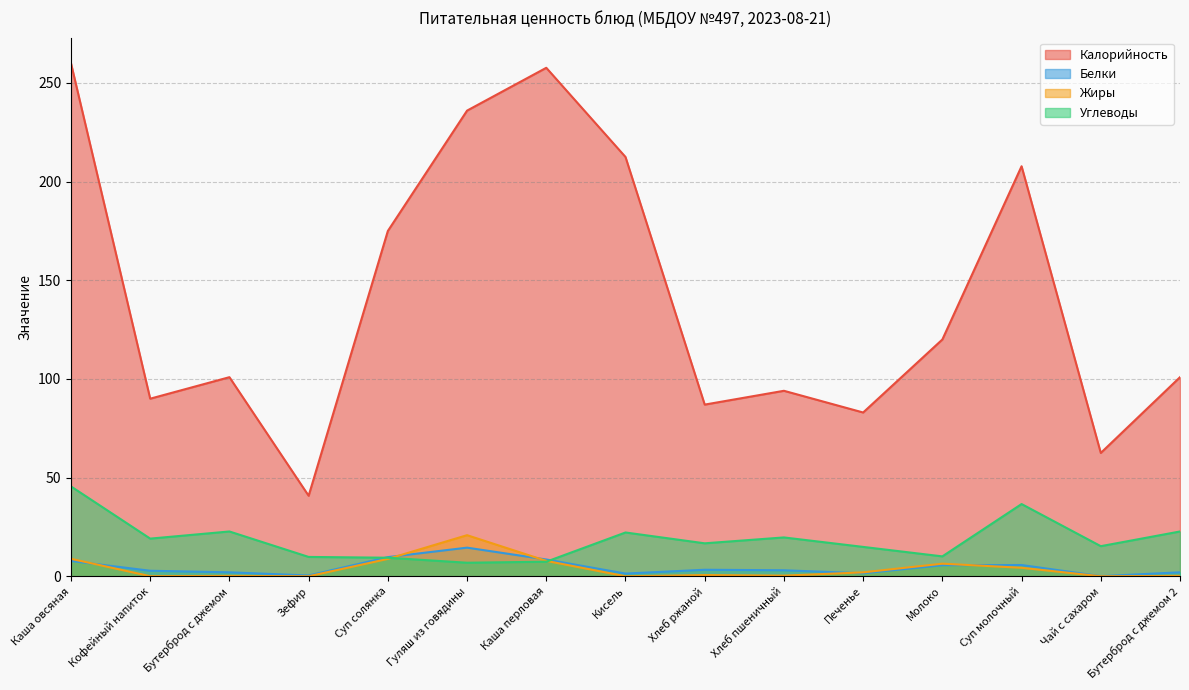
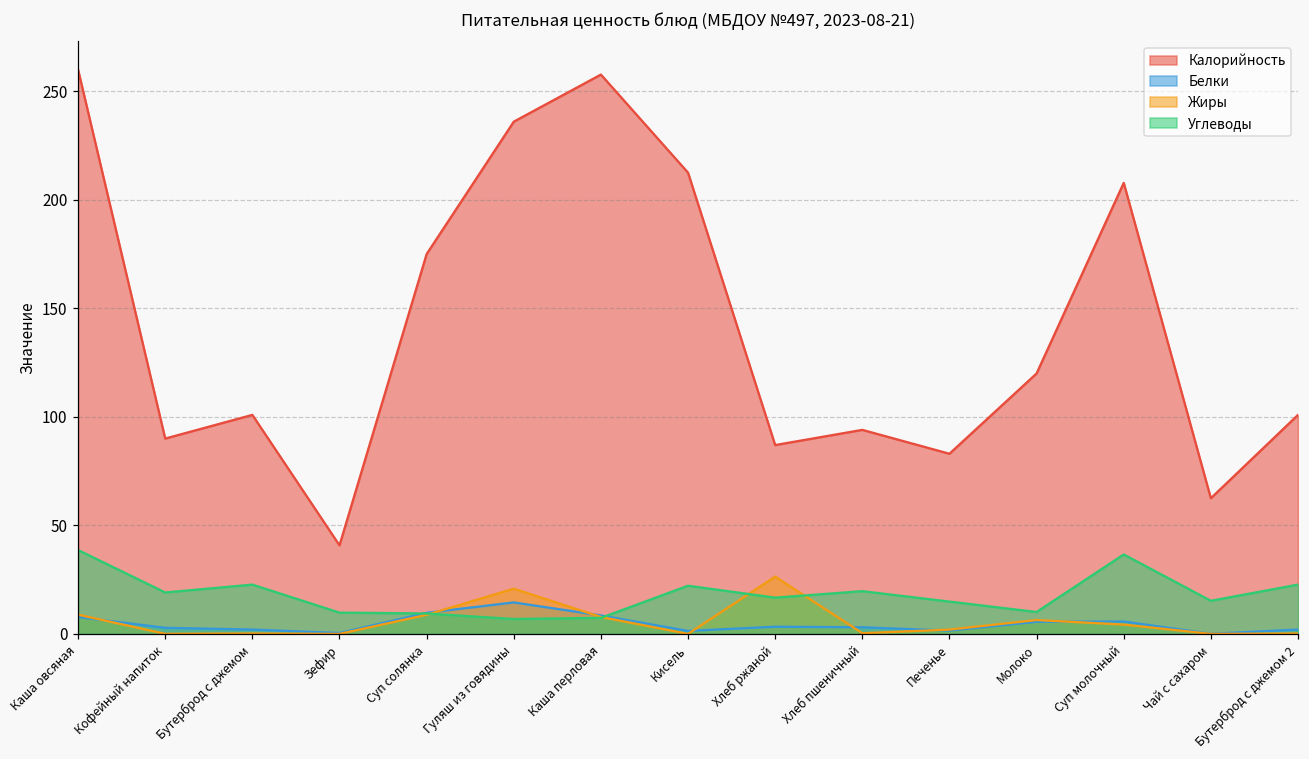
Углеводы, Каша овсяная: 46 -> 39
Жиры, Хлеб ржаной: 1 -> 26
